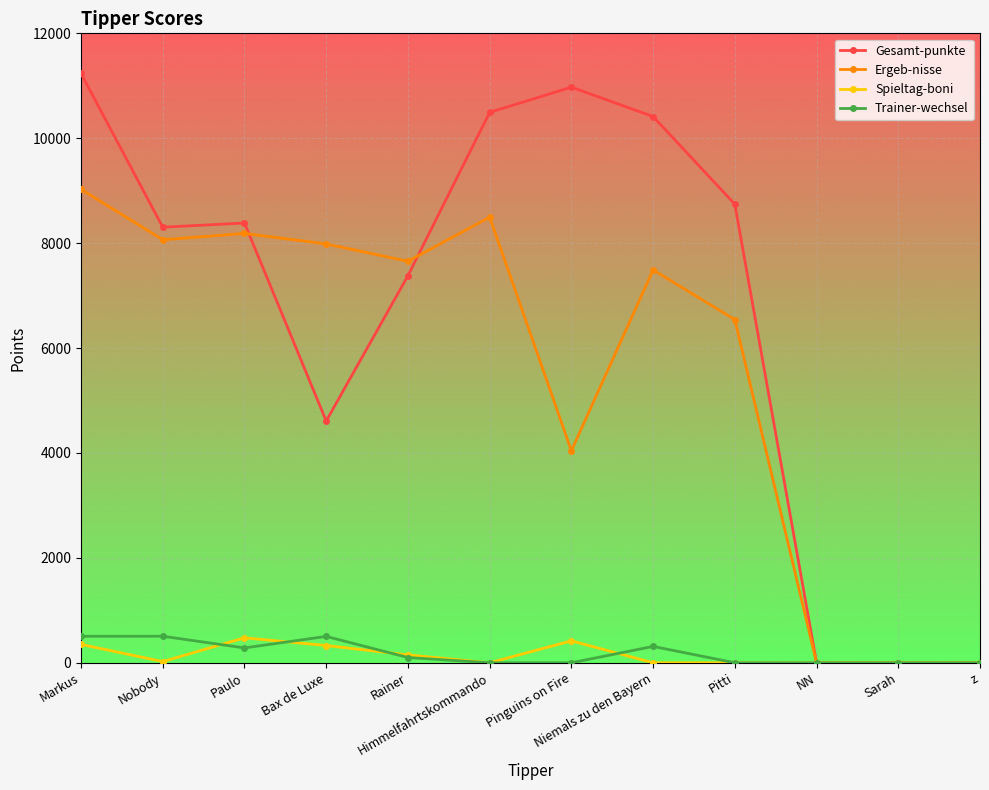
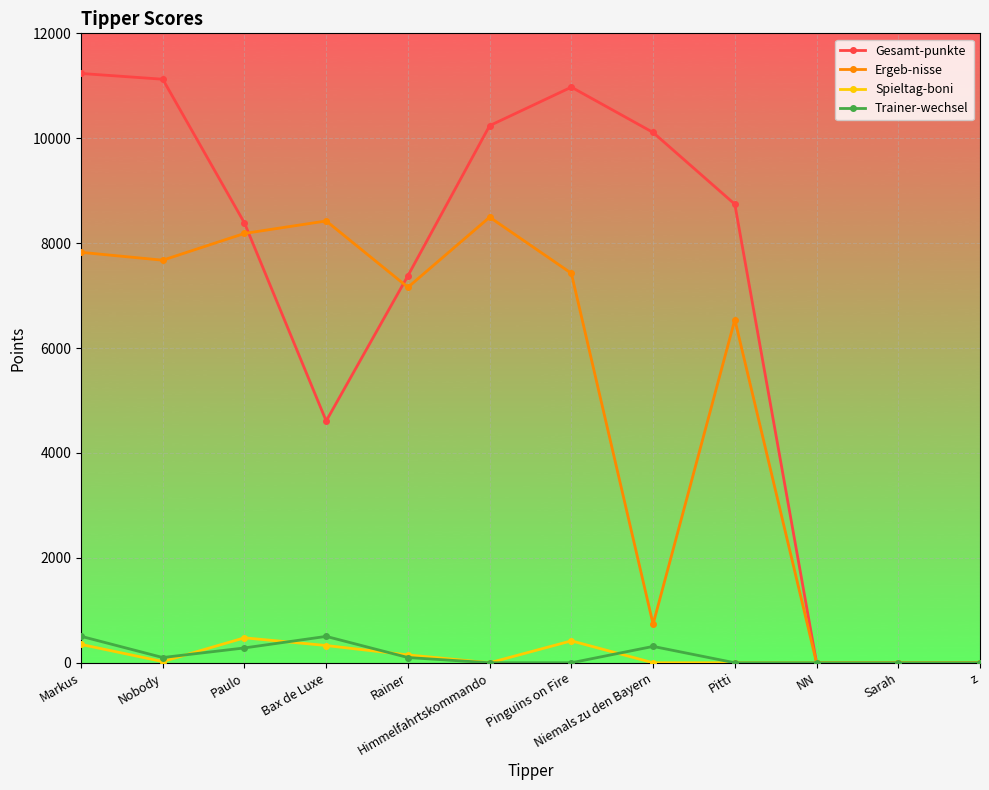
Ergeb-nisse, Markus: 9000 -> 7800
Gesamt-punkte, Nobody: 8300 -> 11100
Ergeb-nisse, Nobody: 8100 -> 7700
Trainer-wechsel, Nobody: 500 -> 100
Ergeb-nisse, Bax de Luxe: 8000 -> 8400
Ergeb-nisse, Rainer: 7700 -> 7200
Gesamt-punkte, Himmelfahrtskommando: 10500 -> 10200
Ergeb-nisse, Pinguins on Fire: 4000 -> 7400
Gesamt-punkte, Niemals zu den Bayern: 10400 -> 10100
Ergeb-nisse, Niemals zu den Bayern: 7500 -> 700
